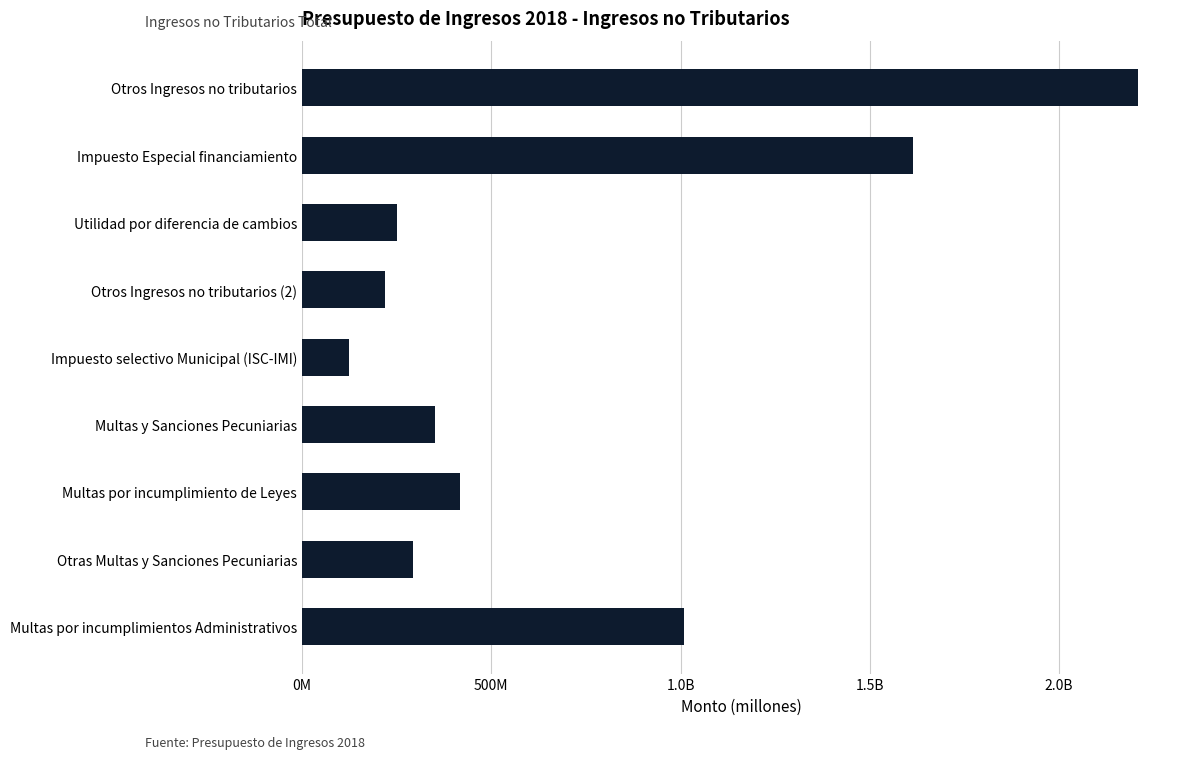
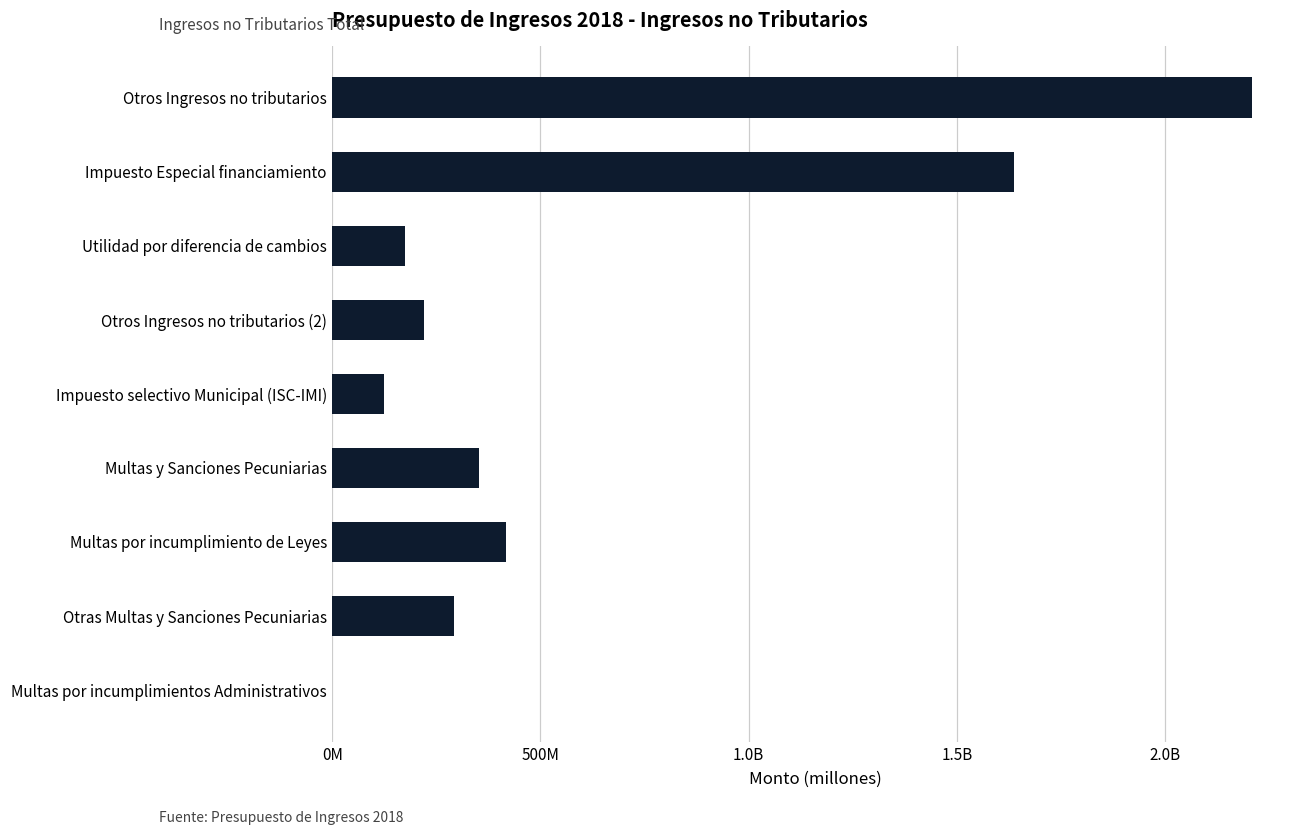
Impuesto Especial financiamiento: 1610000000 -> 1640000000
Utilidad por diferencia de cambios: 250000000 -> 180000000
Multas por incumplimientos Administrativos: 1010000000 -> 0
